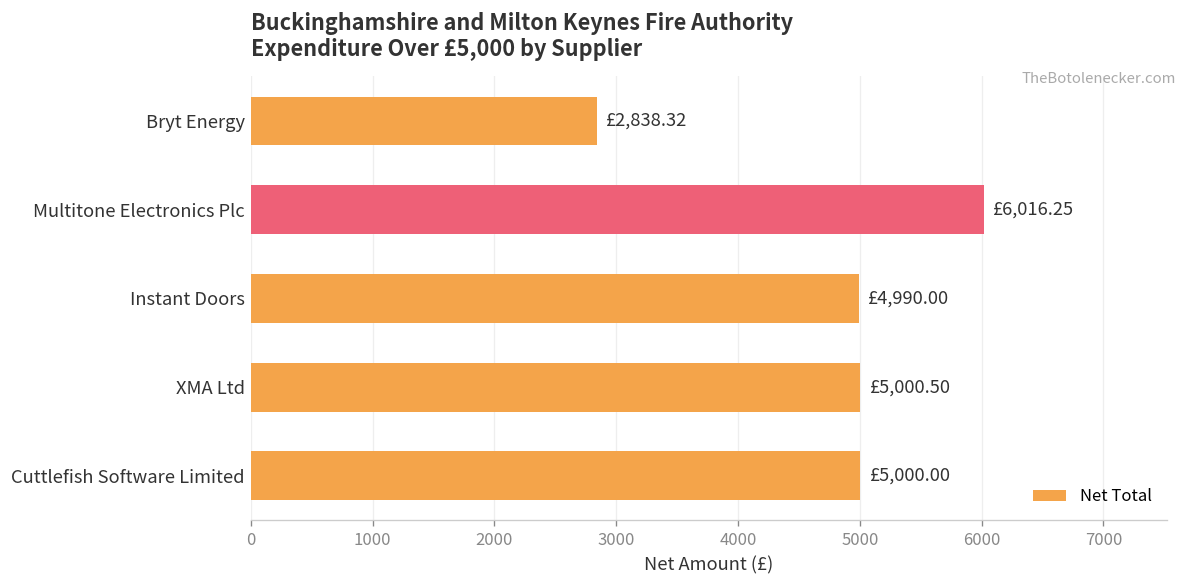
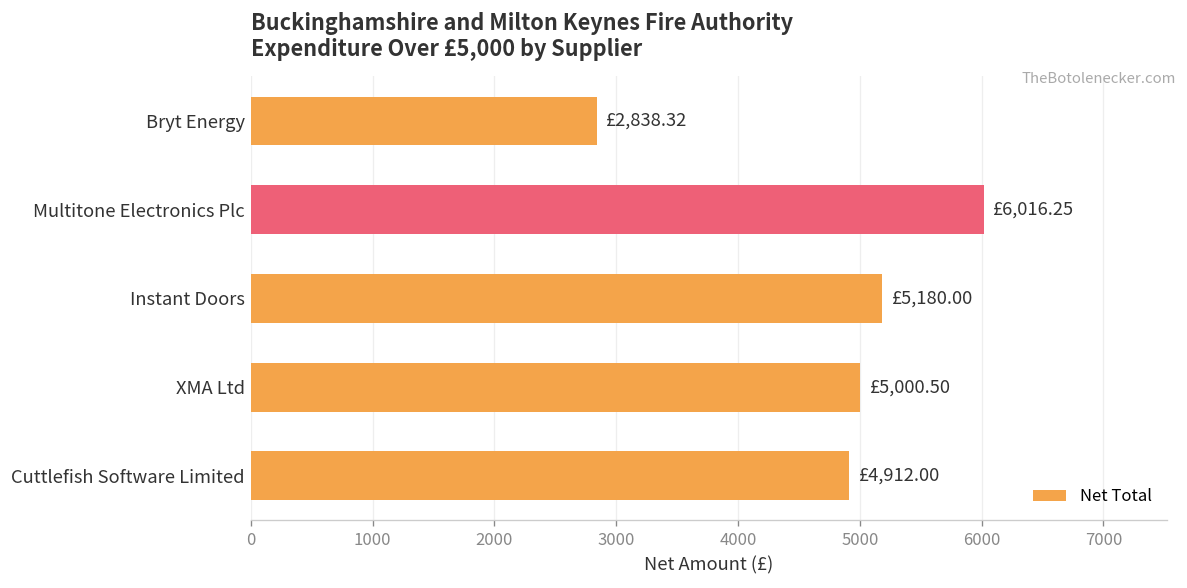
Instant Doors: £4,990.00 -> £5,180.00
Cuttlefish Software Limited: £5,000.00 -> £4,912.00
